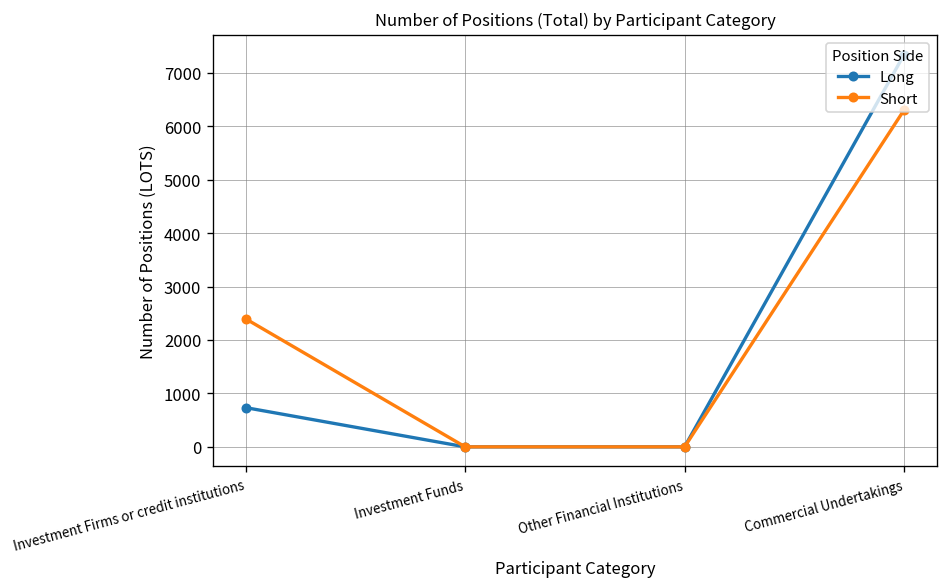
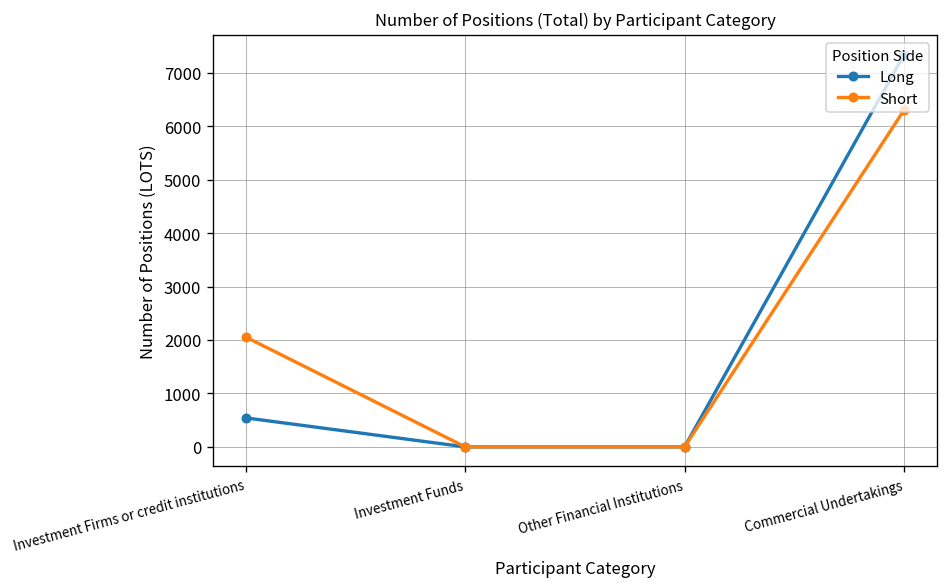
Long, Investment Firms or credit institutions: 700 -> 500
Short, Investment Firms or credit institutions: 2400 -> 2100
